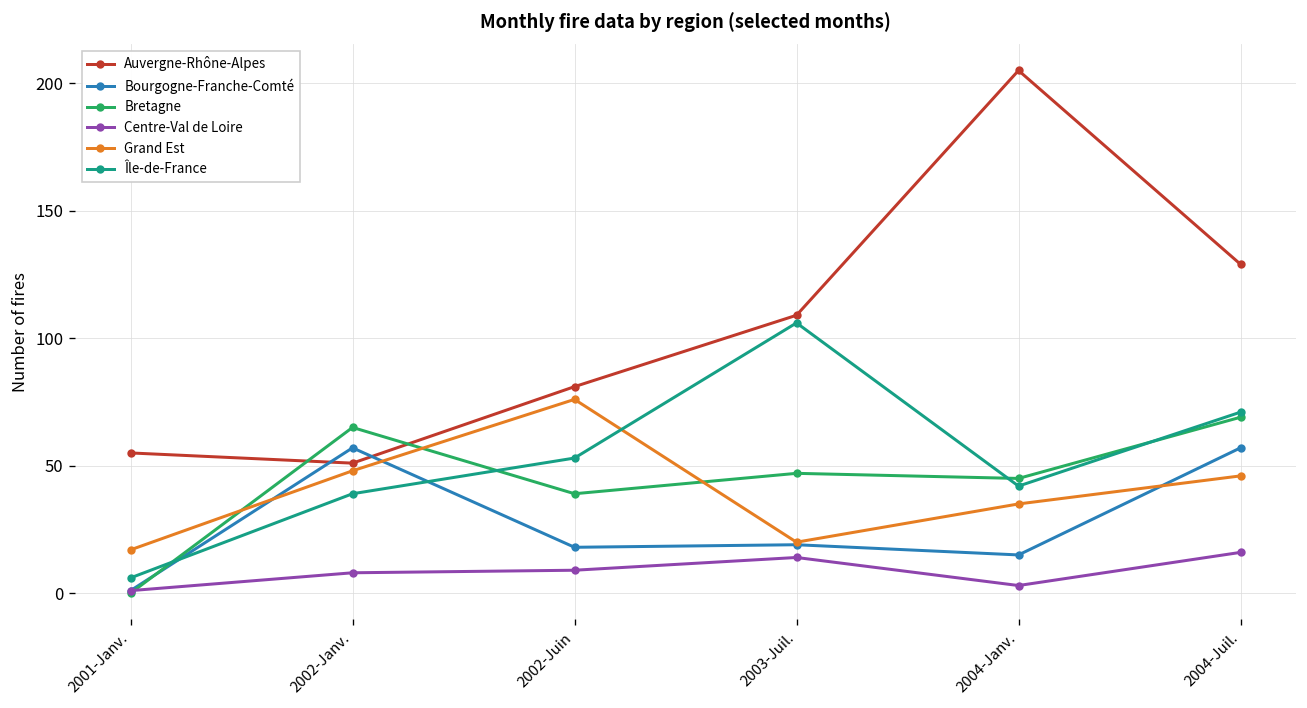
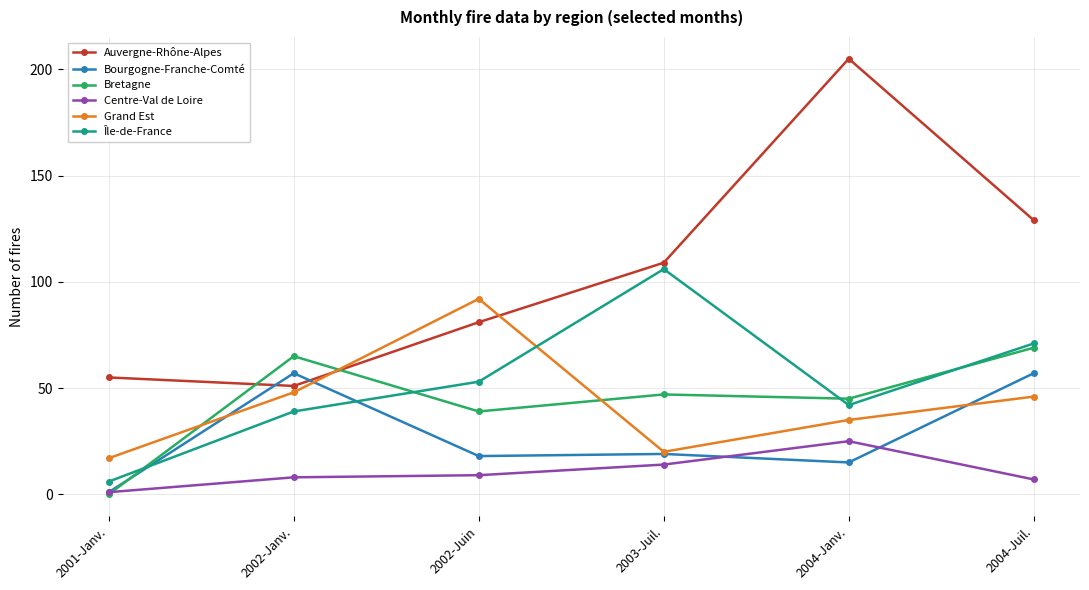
Grand Est, 2002-Juin: 76 -> 92
Centre-Val de Loire, 2004-Janv.: 3 -> 25
Centre-Val de Loire, 2004-Juil.: 16 -> 7
